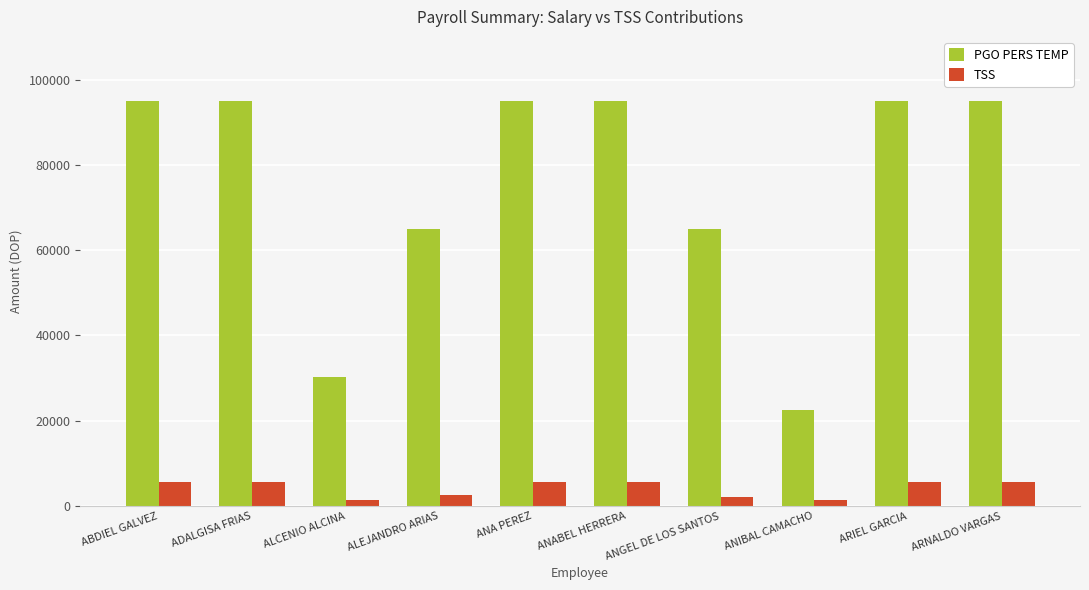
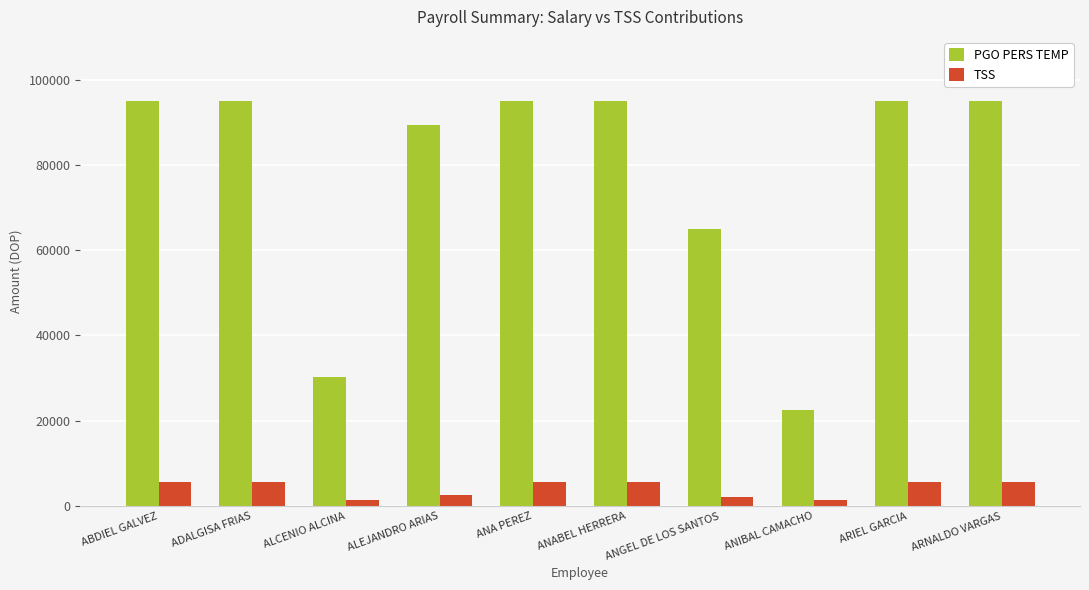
PGO PERS TEMP, ALEJANDRO ARIAS: 65000 -> 89000
